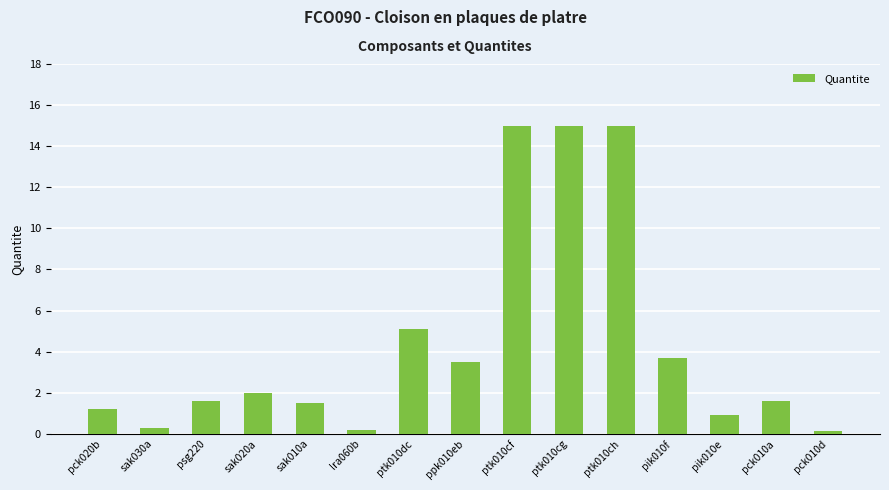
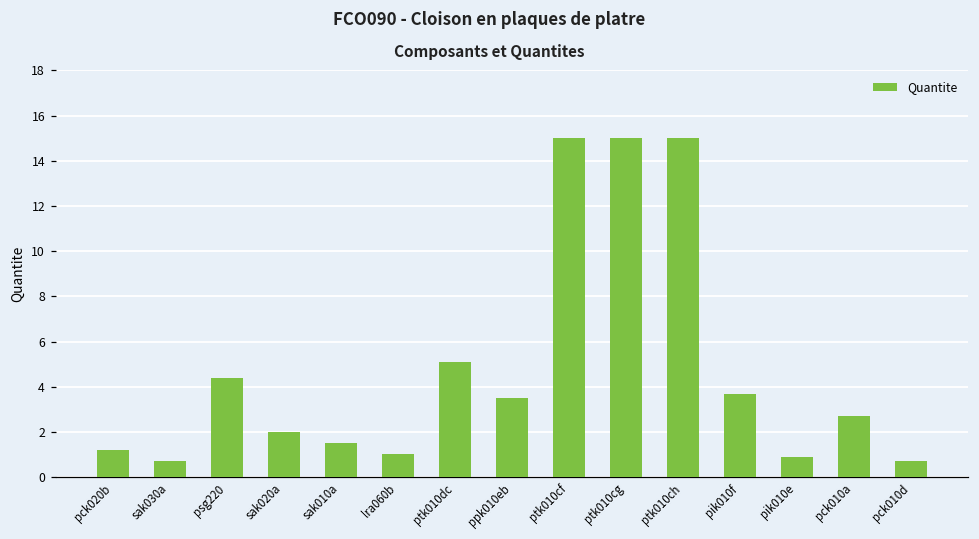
sak030a: 0.3 -> 0.7
psg220: 1.6 -> 4.4
lra060b: 0.2 -> 1.1
pck010a: 1.6 -> 2.7
pck010d: 0.2 -> 0.7
